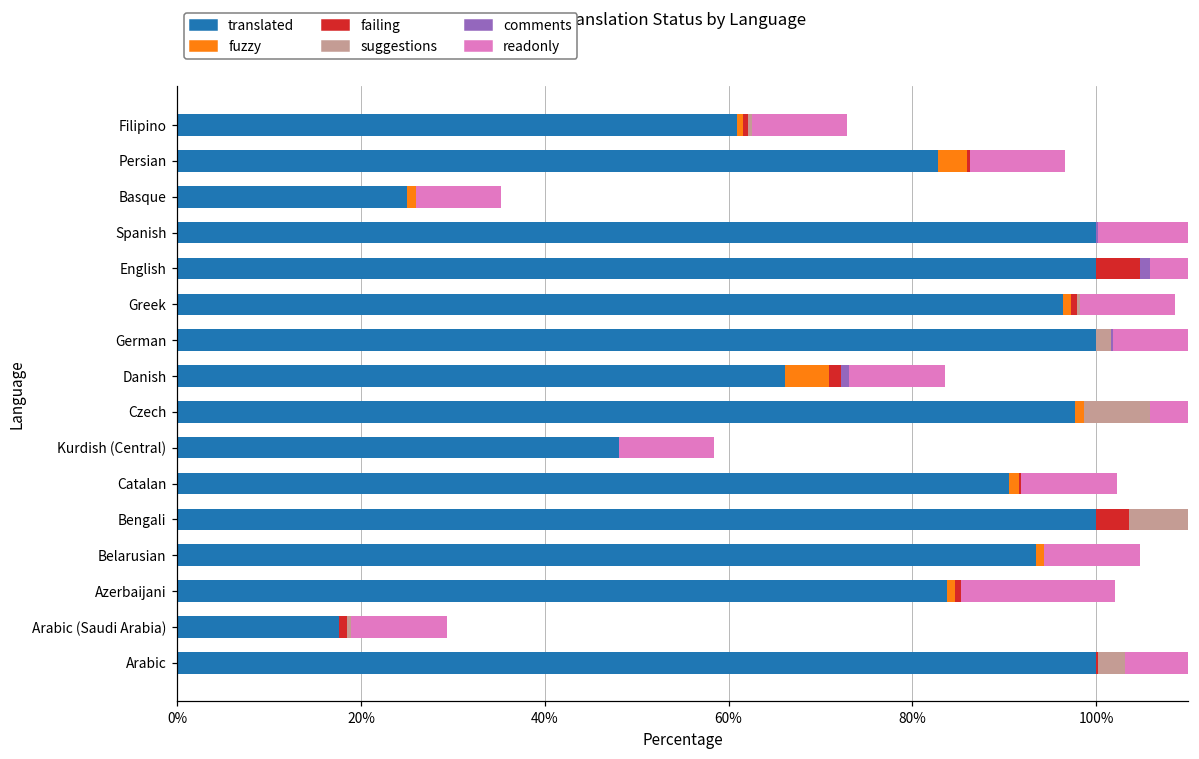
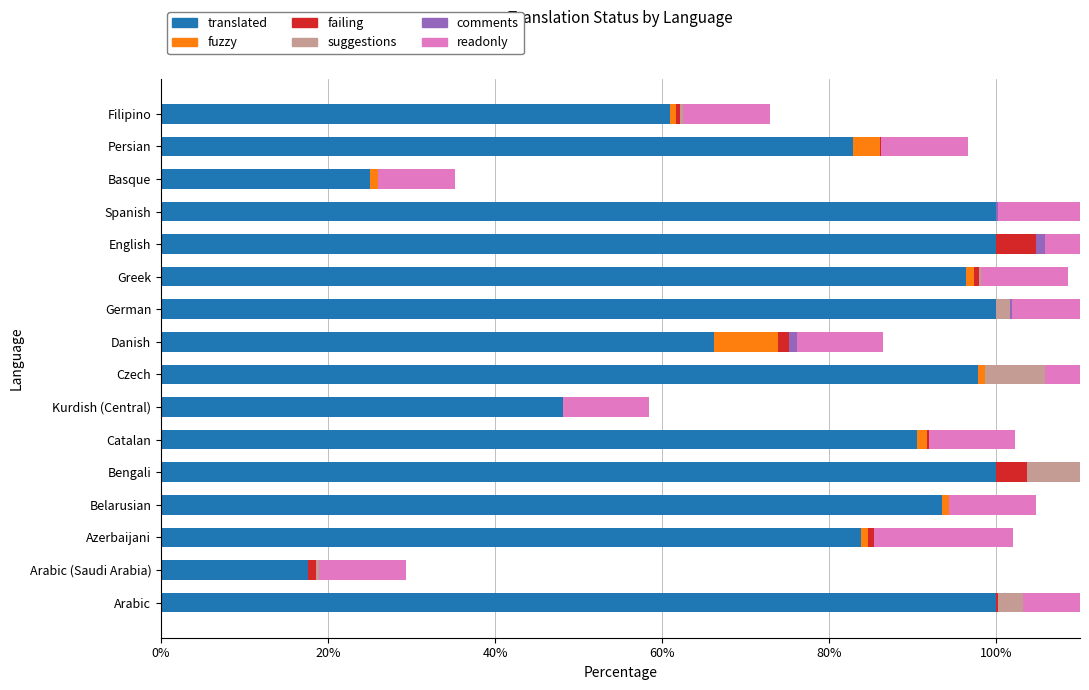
fuzzy, Danish: 5% -> 8%
